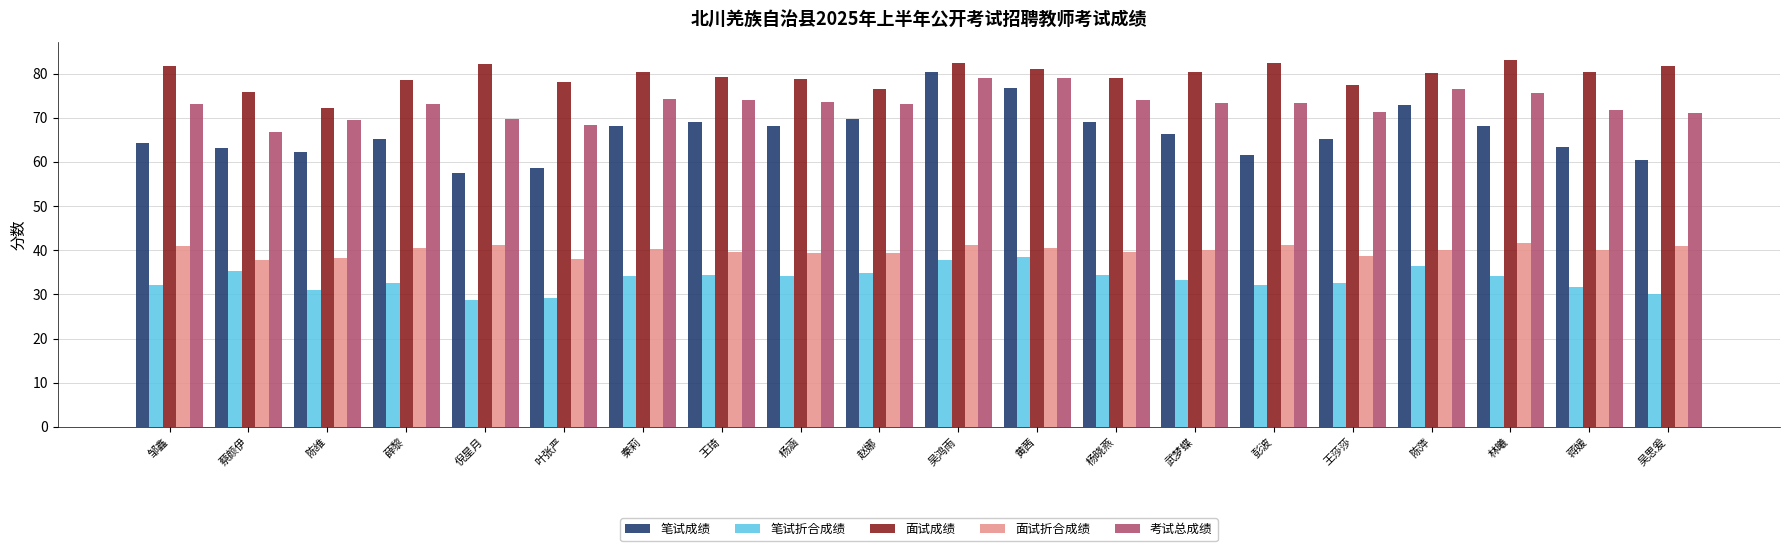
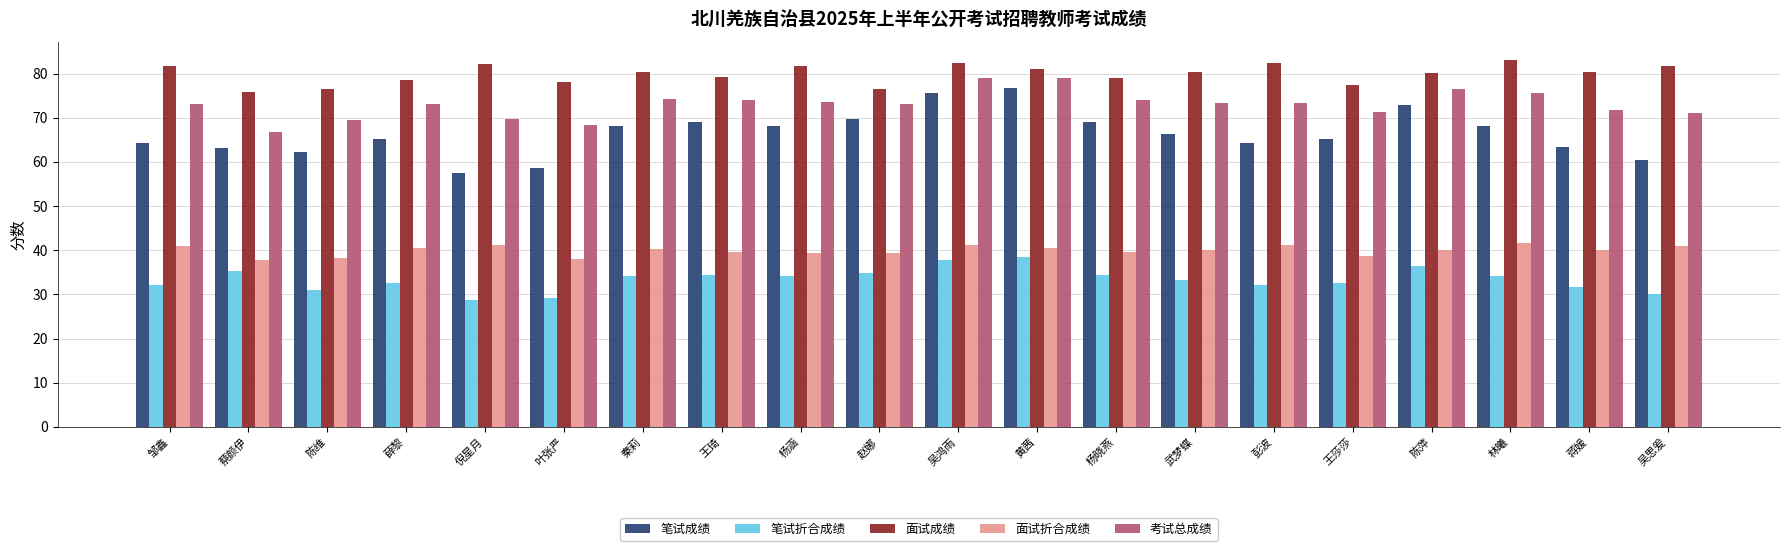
面试成绩, 陈维: 72 -> 77
面试成绩, 杨涵: 79 -> 82
笔试成绩, 吴鸿雨: 80 -> 76
笔试成绩, 彭波: 62 -> 64
